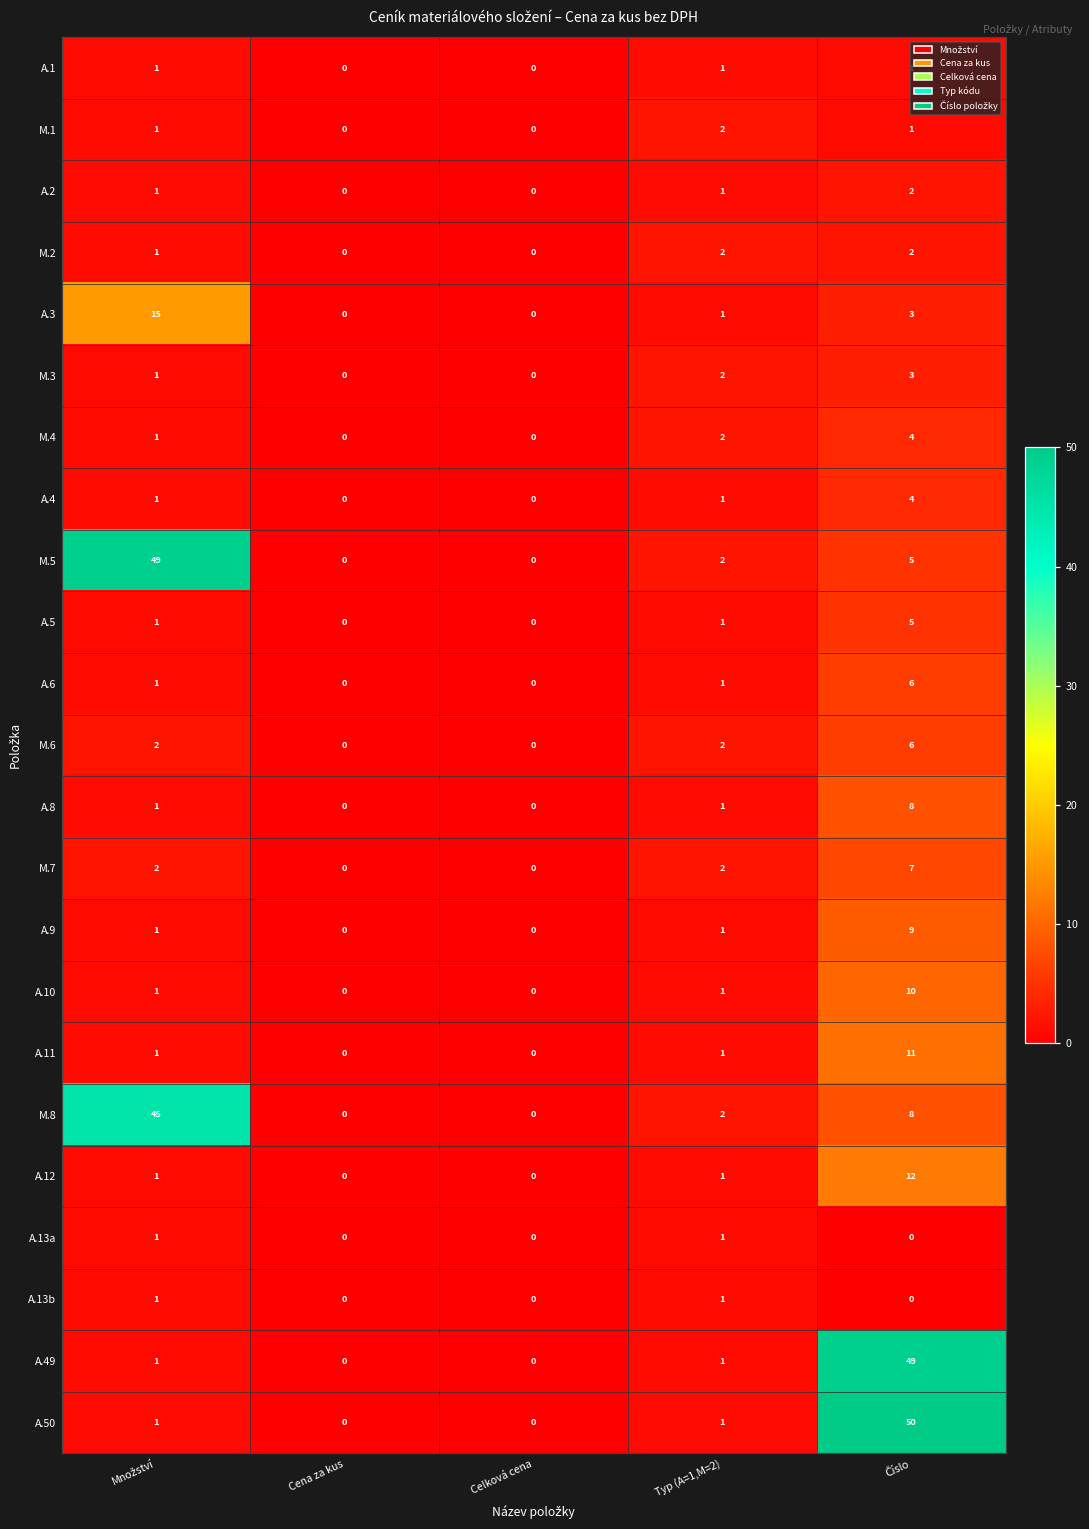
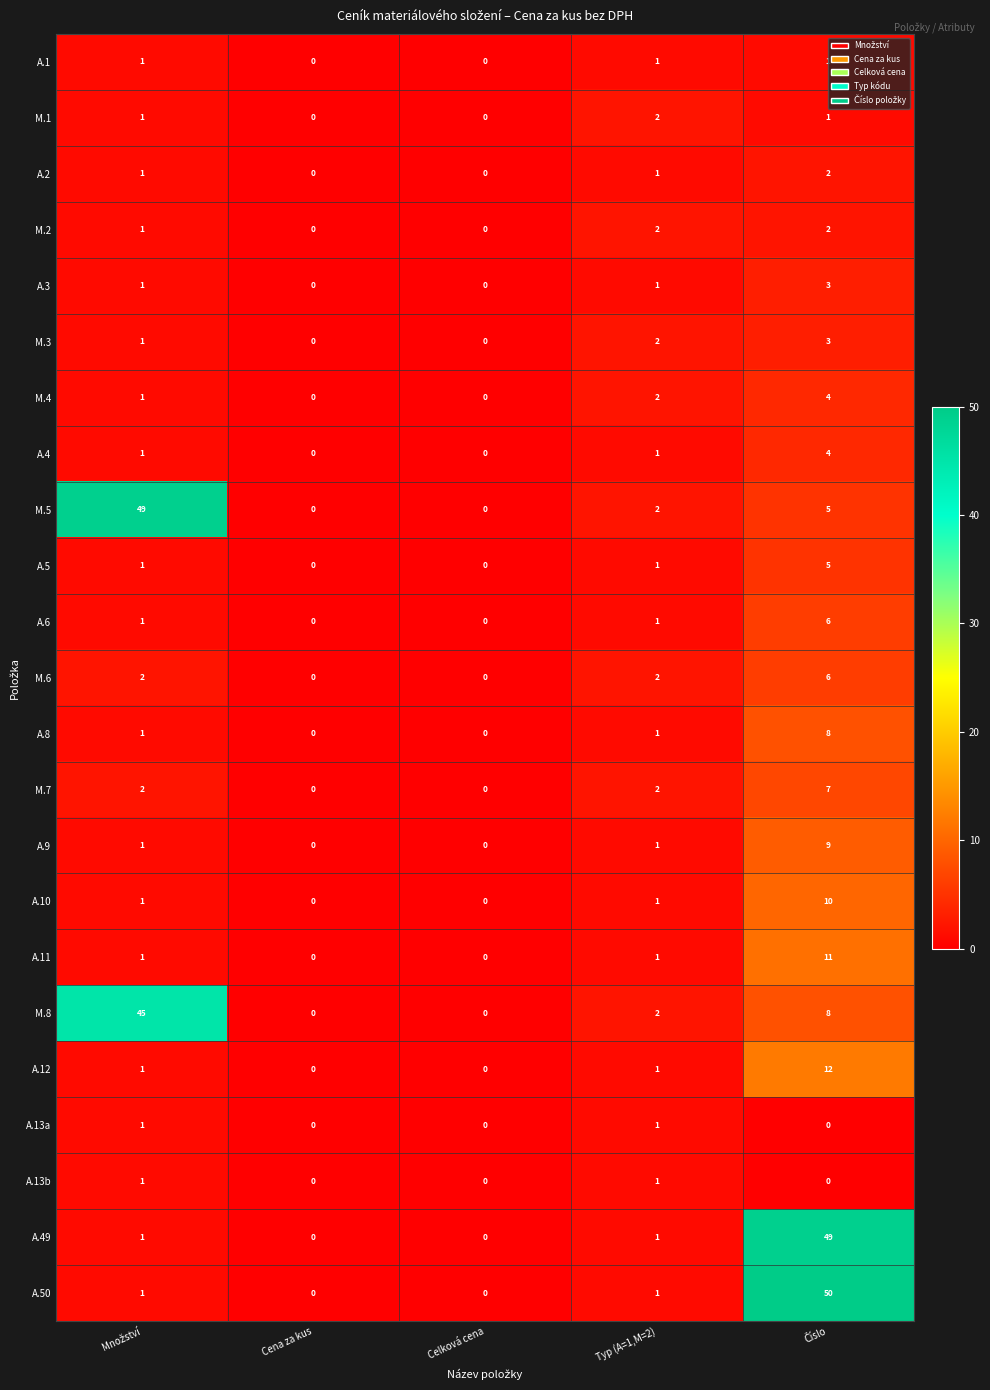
A.3, Množství: 15 -> 1
